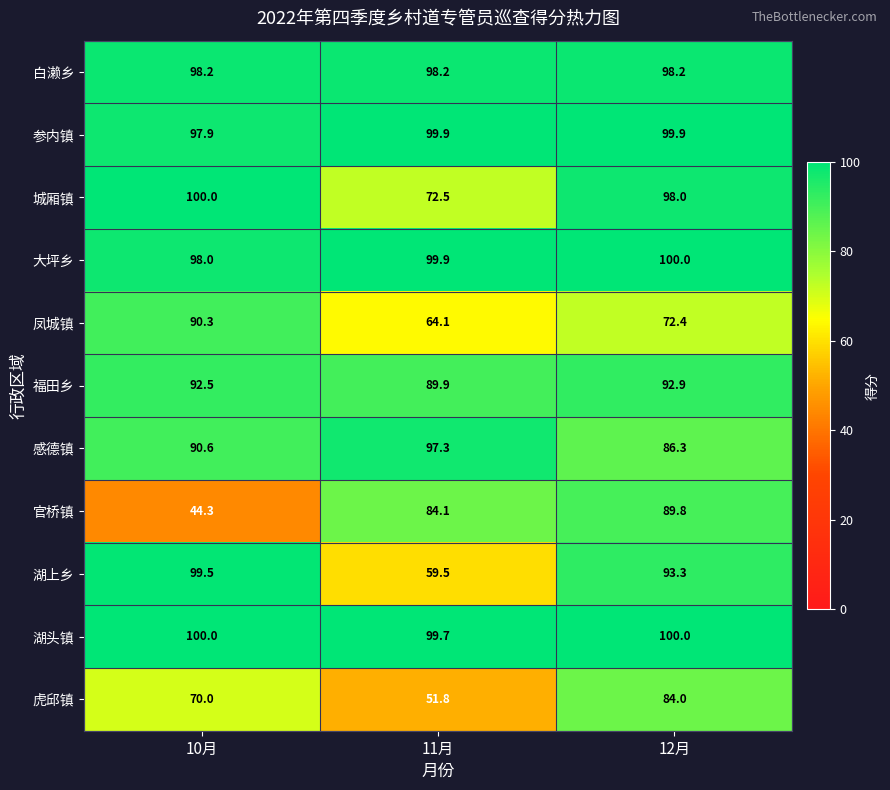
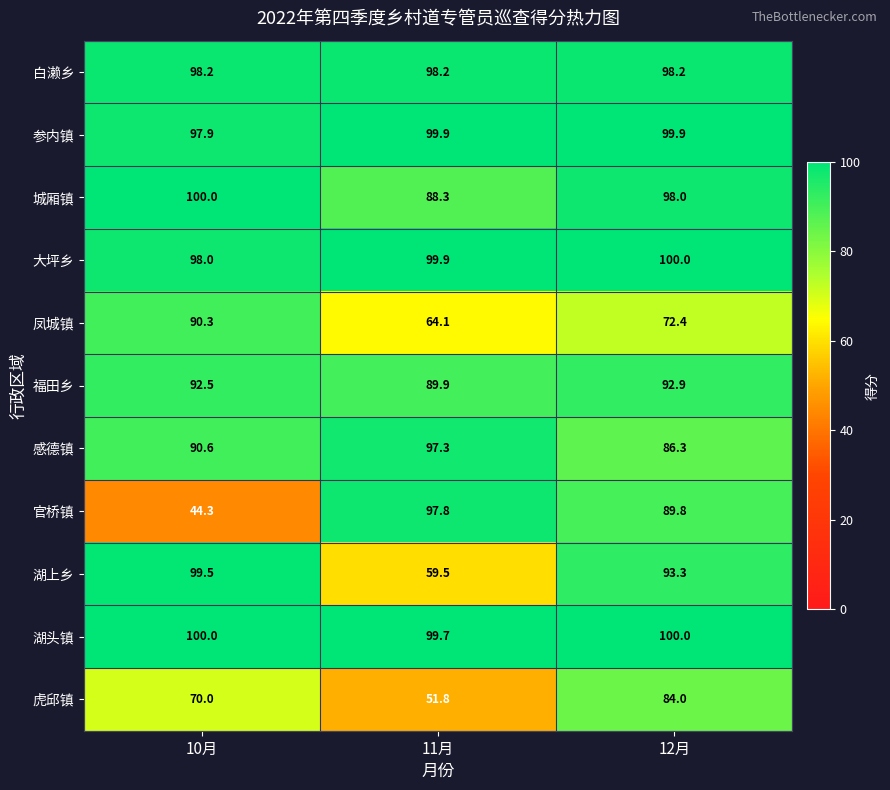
城厢镇, 11月: 72.5 -> 88.3
官桥镇, 11月: 84.1 -> 97.8
